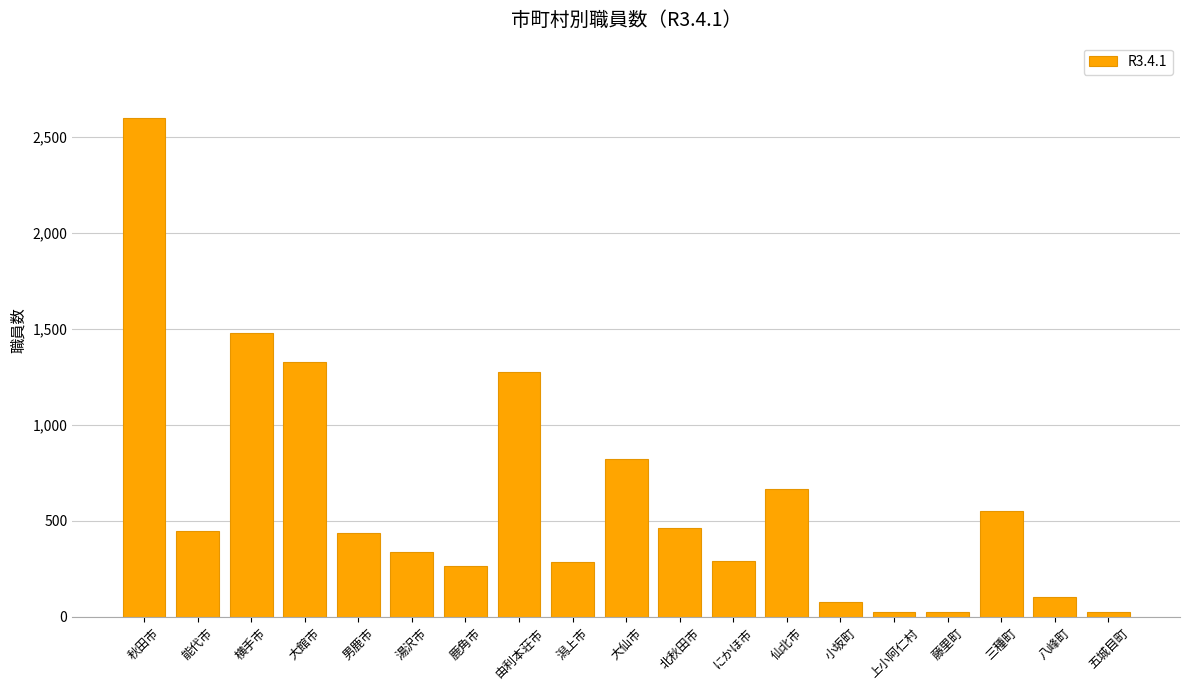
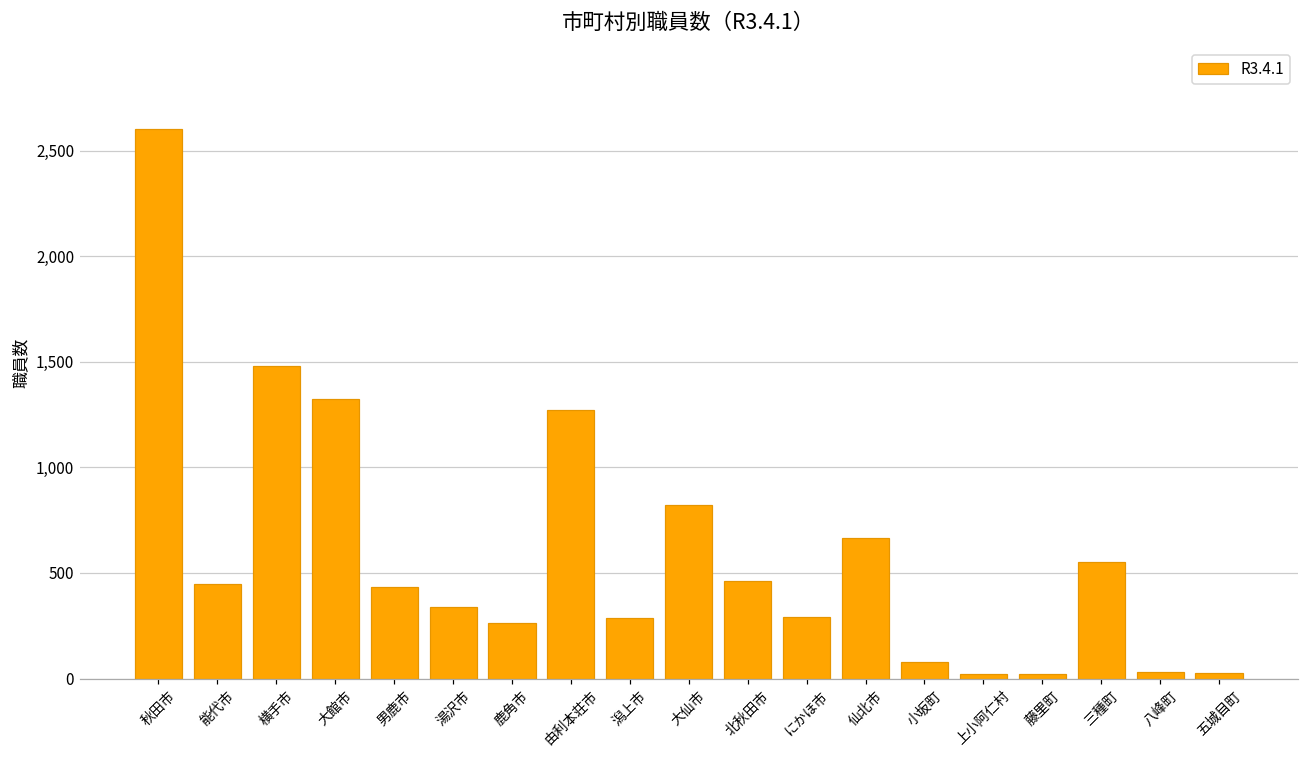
八峰町: 100 -> 30
